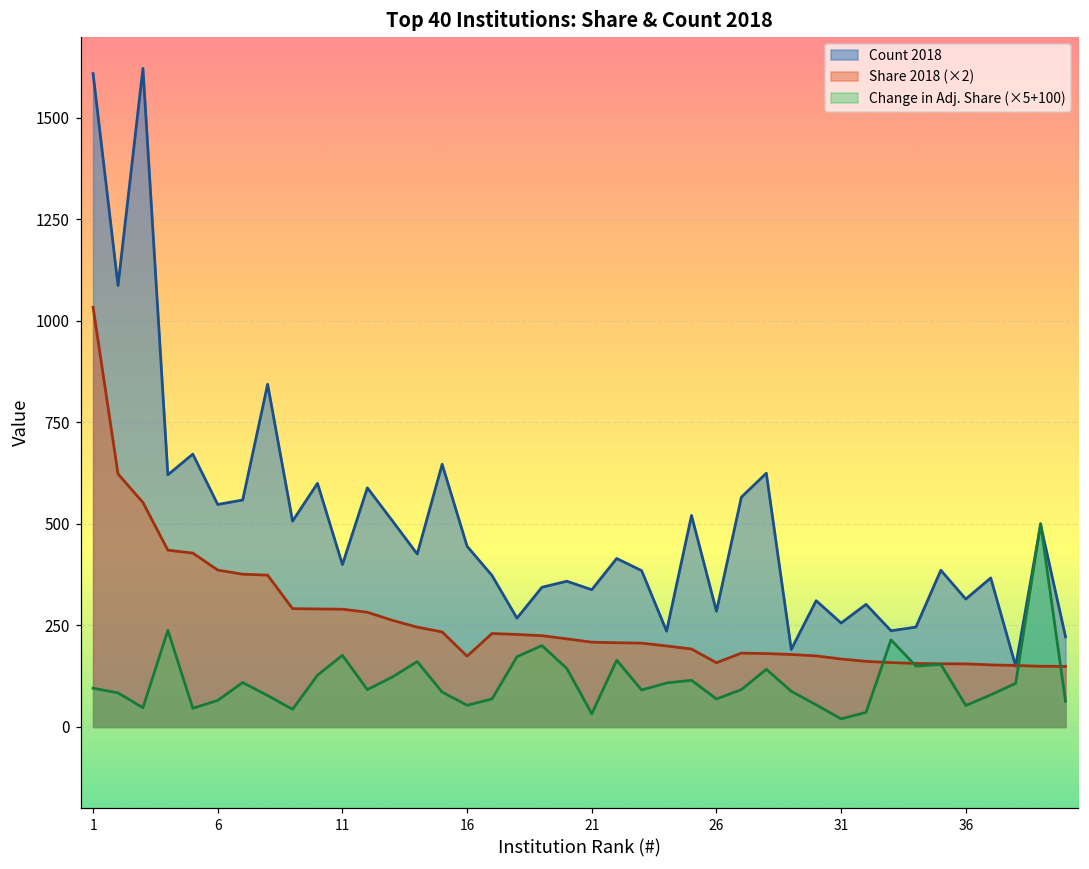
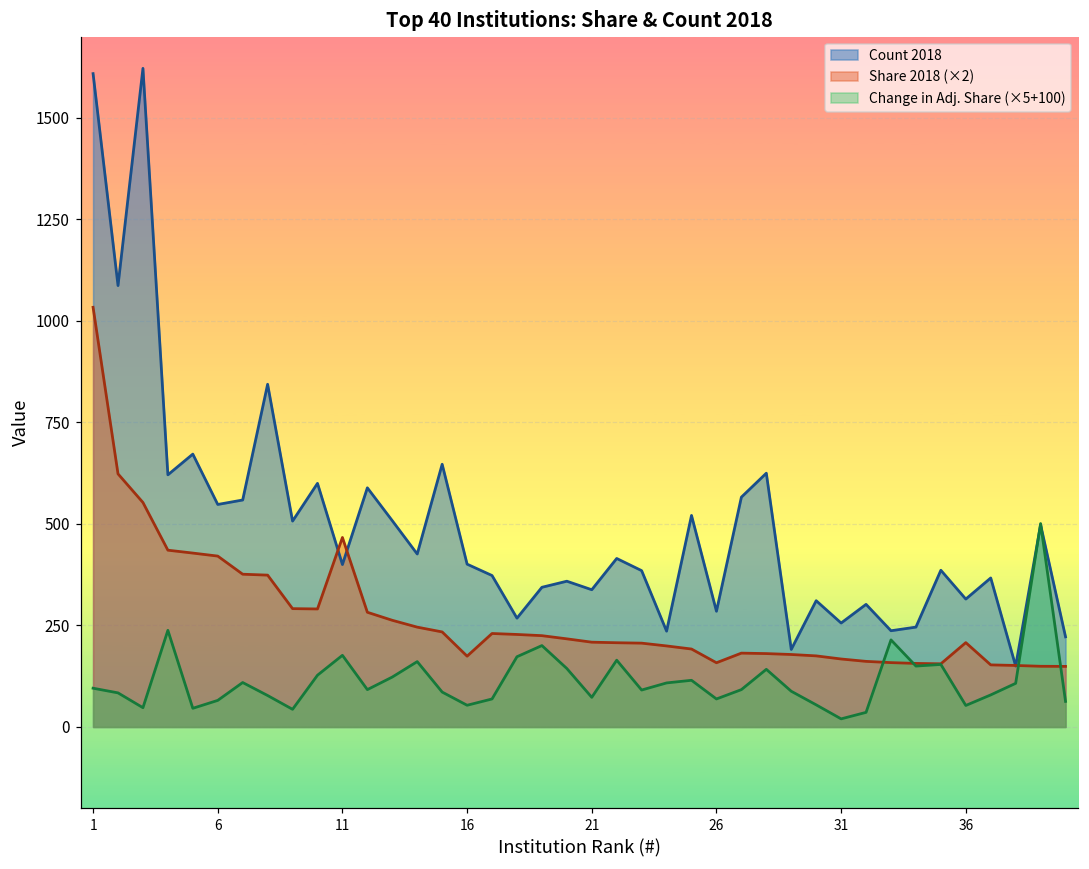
Share 2018 (×2), 6: 390 -> 420
Share 2018 (×2), 11: 290 -> 470
Count 2018, 16: 450 -> 400
Change in Adj. Share (×5+100), 21: 30 -> 70
Share 2018 (×2), 36: 160 -> 210
